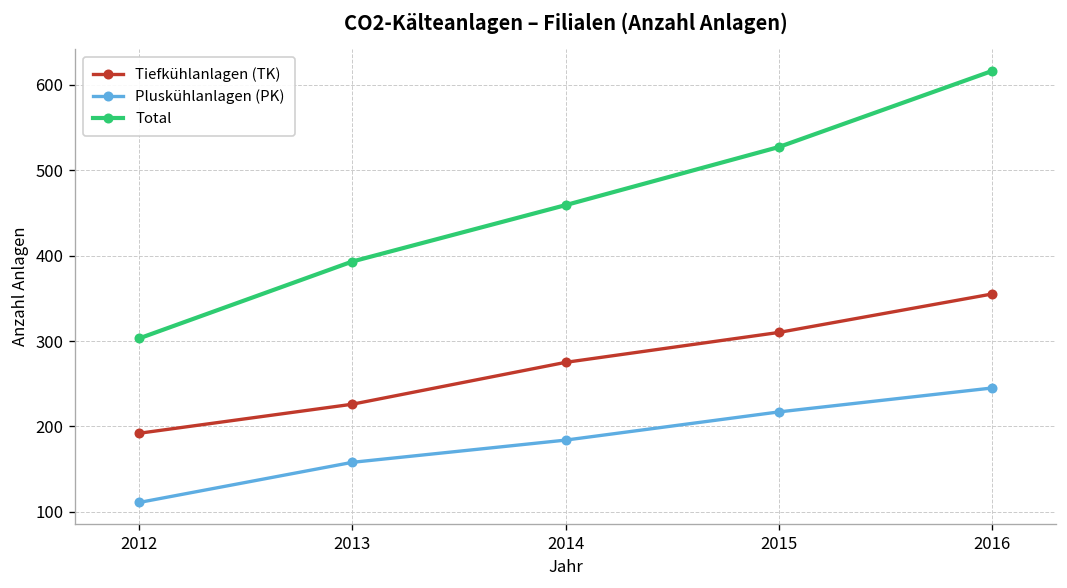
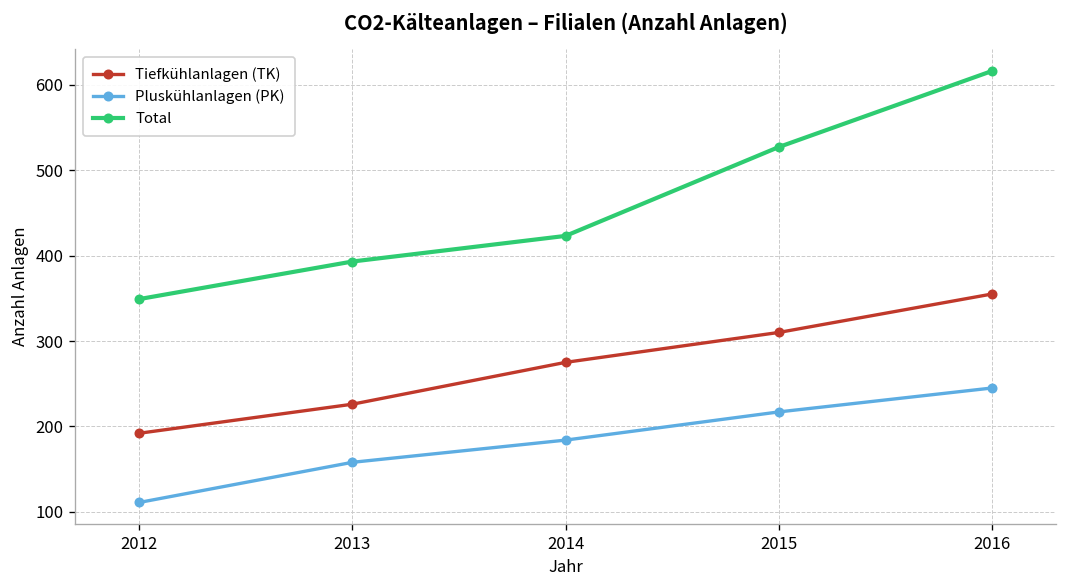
Total, 2012: 300 -> 350
Total, 2014: 460 -> 420
